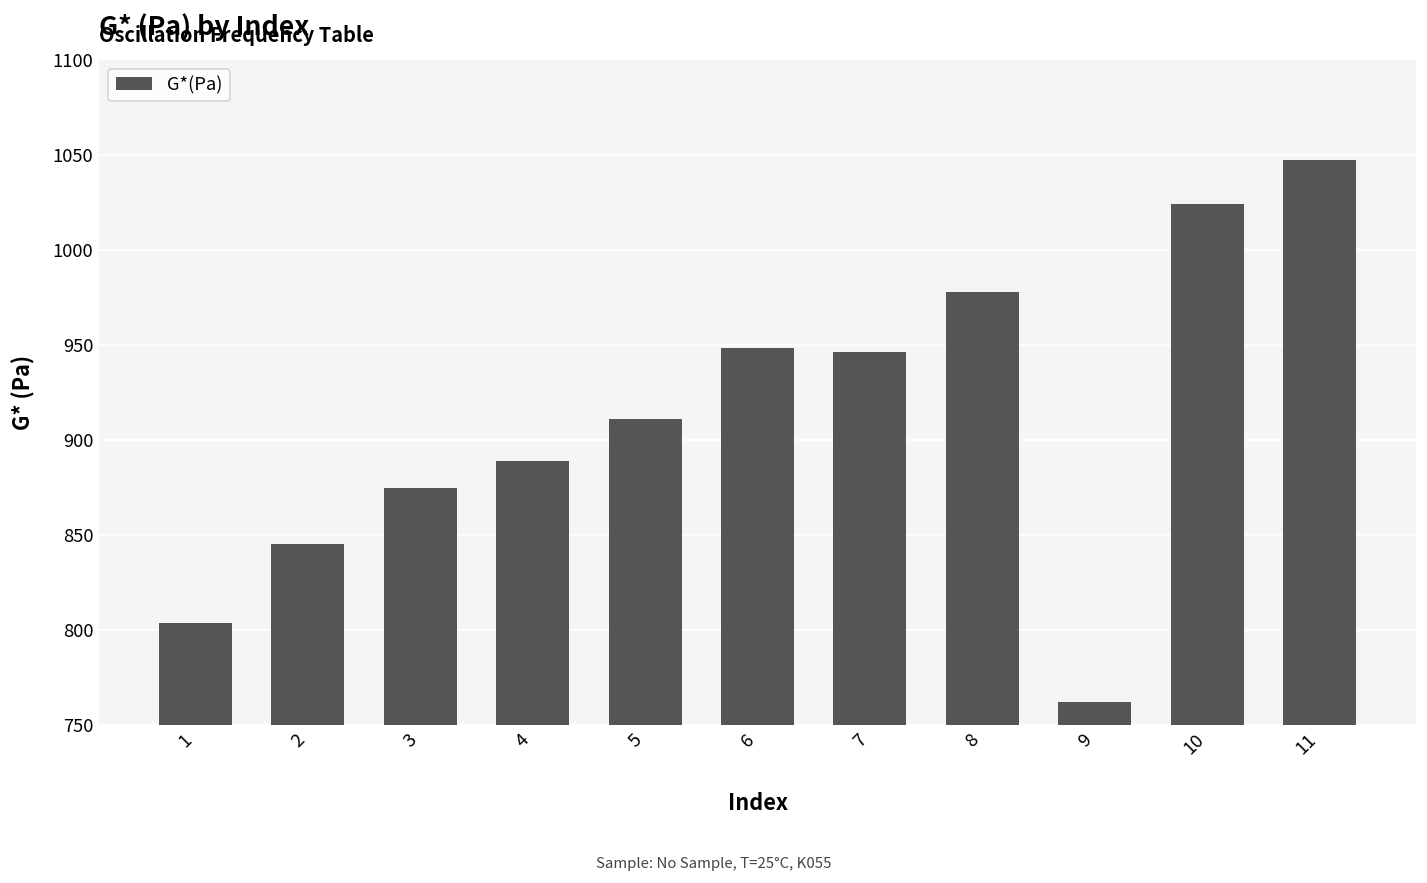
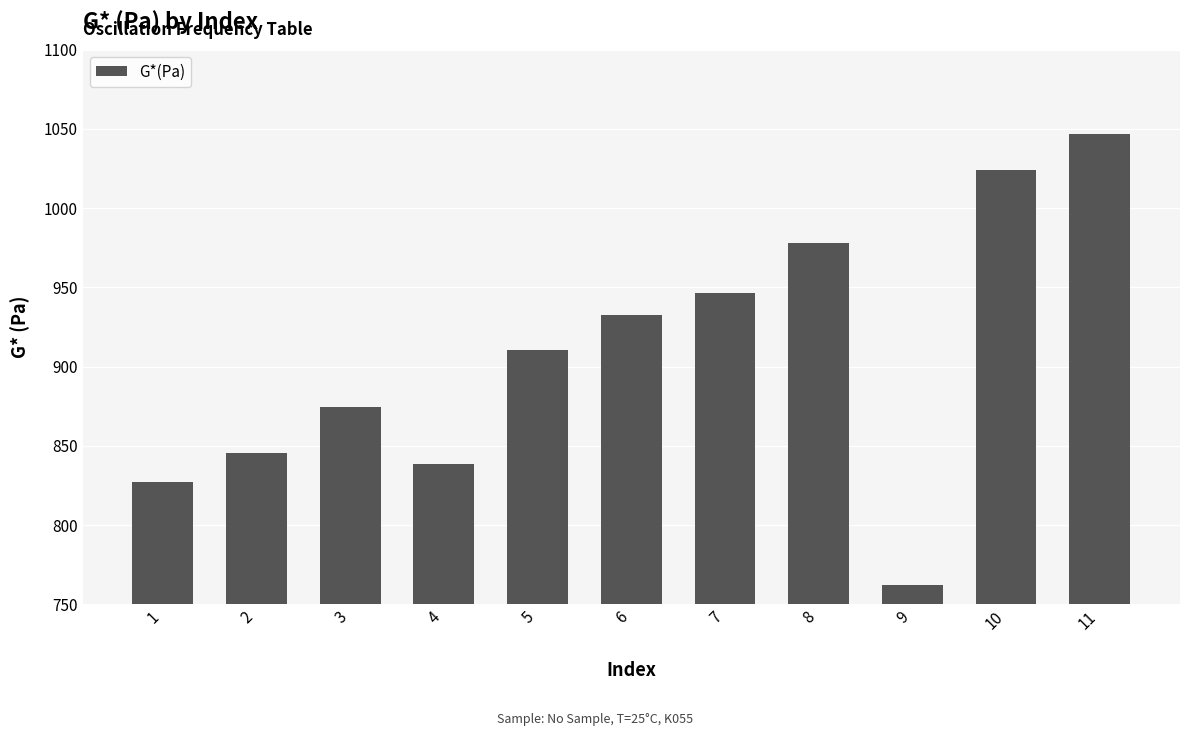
1: 803 -> 827
4: 889 -> 839
6: 948 -> 933
